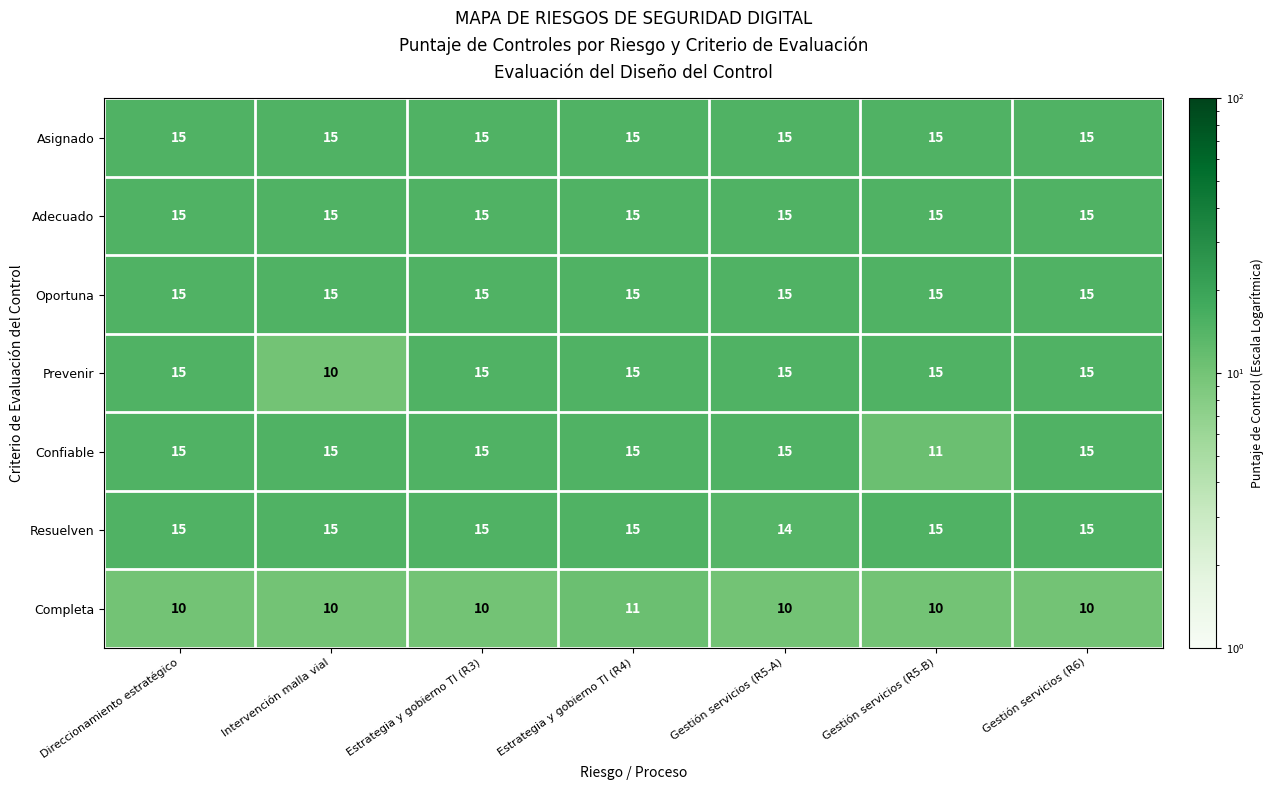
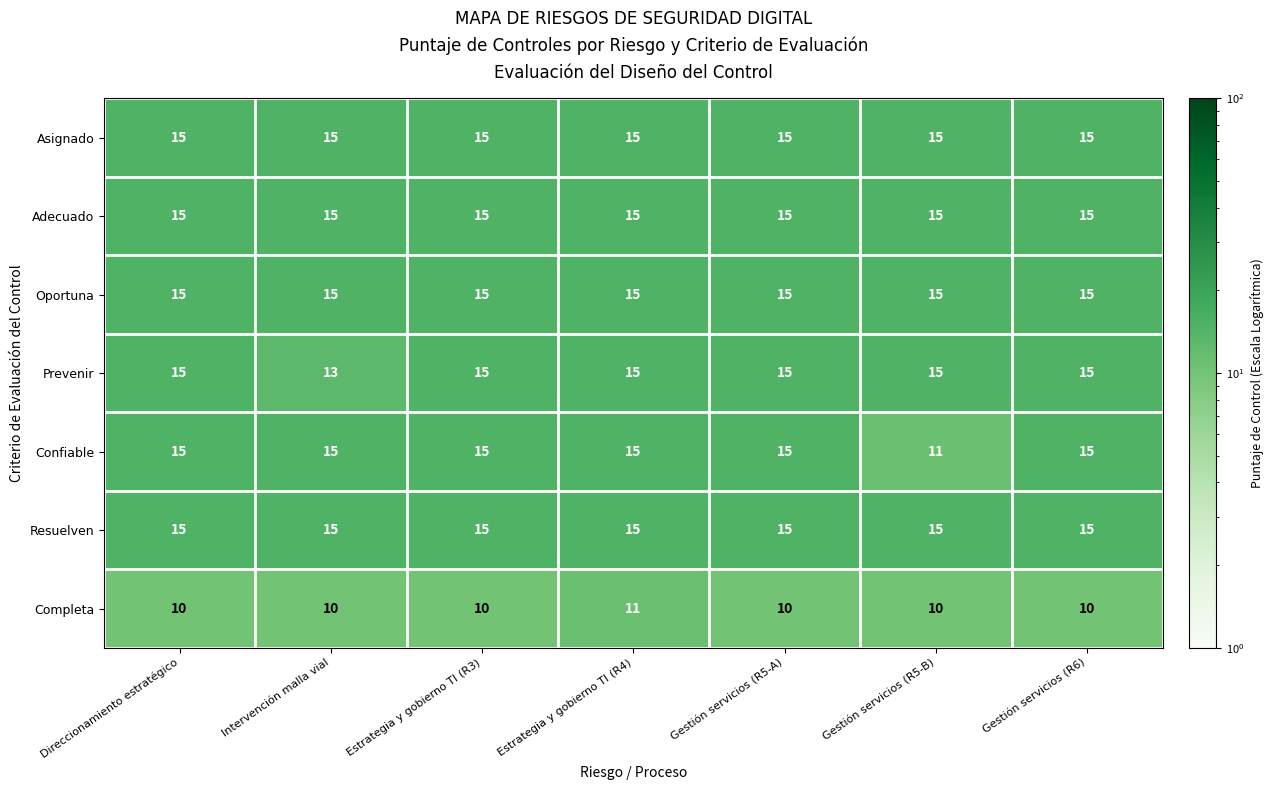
Prevenir, Intervención malla vial: 10 -> 13
Resuelven, Gestión servicios (R5-A): 14 -> 15
